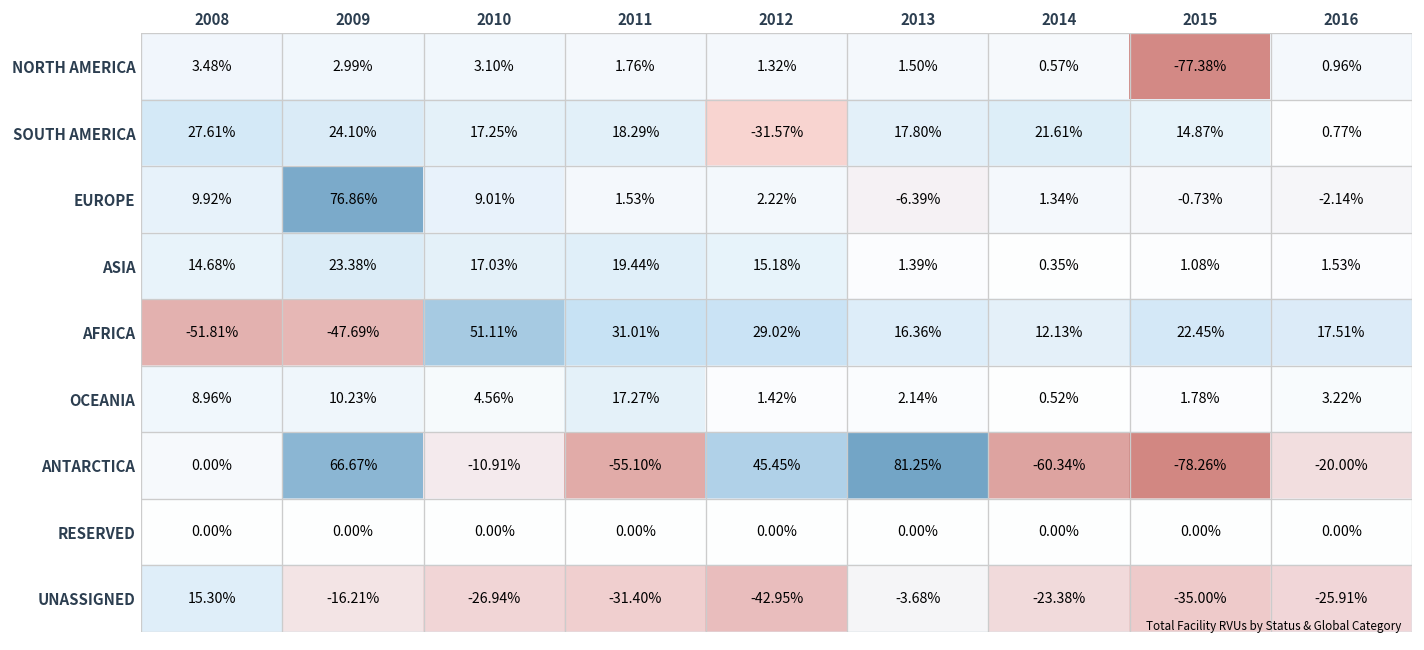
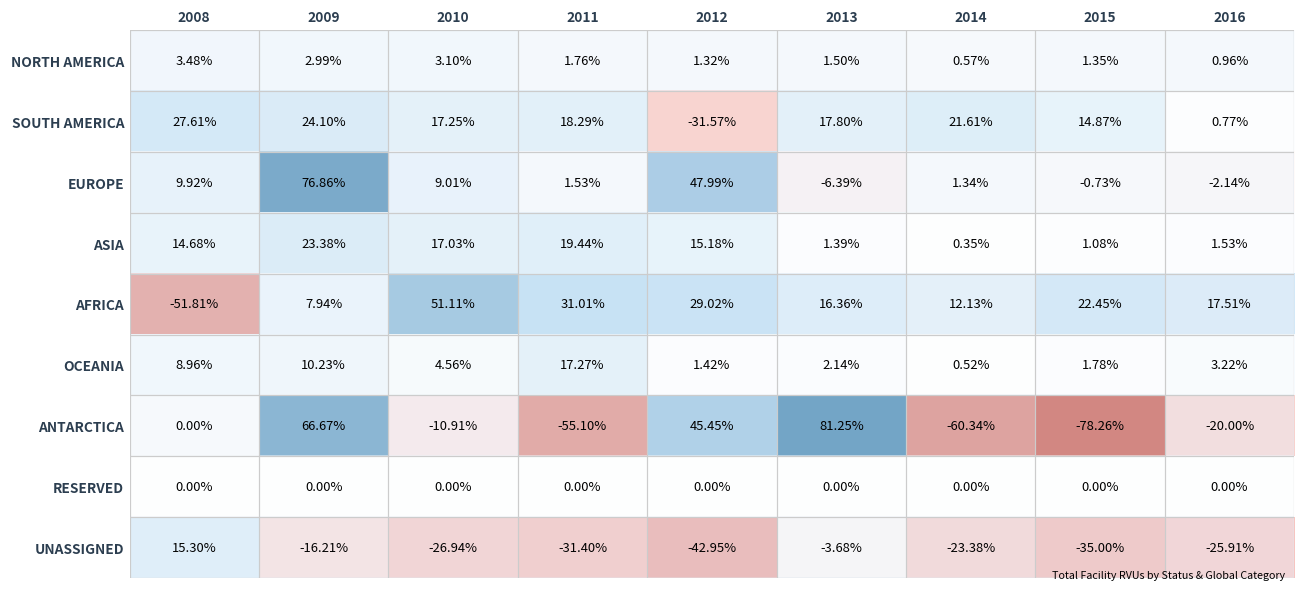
NORTH AMERICA, 2015: -77.38% -> 1.35%
EUROPE, 2012: 2.22% -> 47.99%
AFRICA, 2009: -47.69% -> 7.94%
